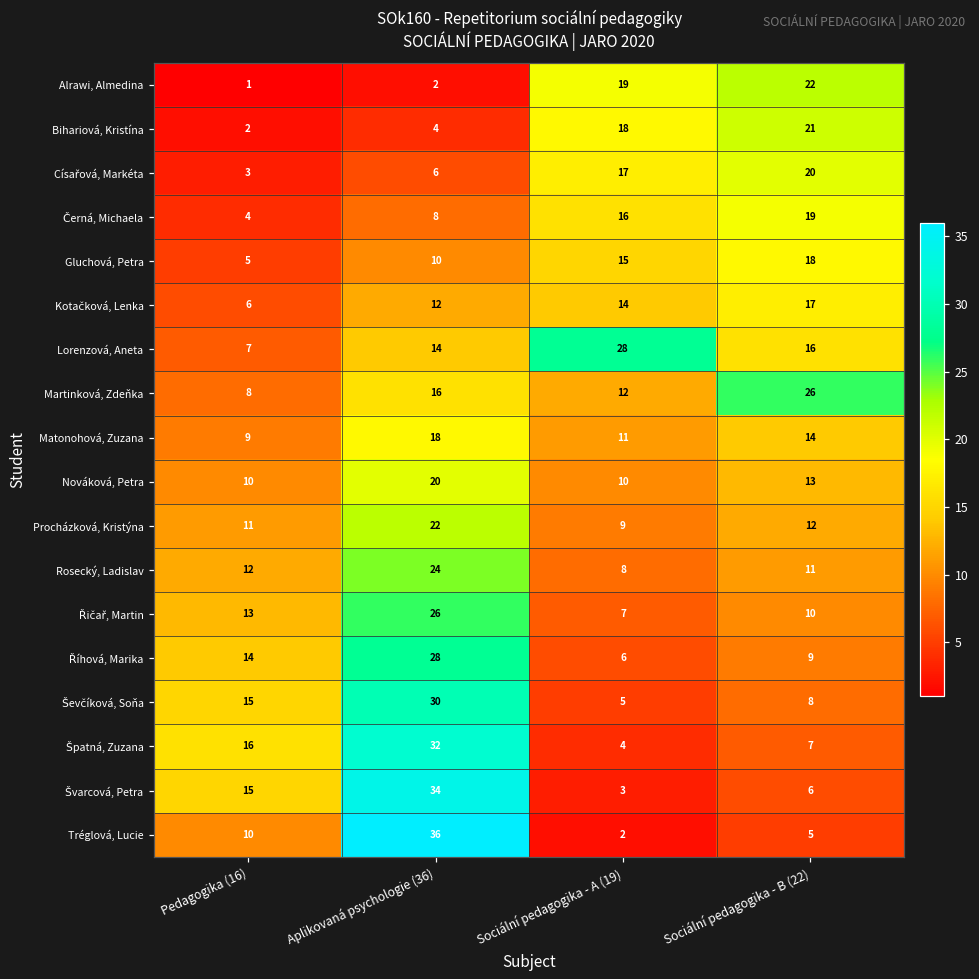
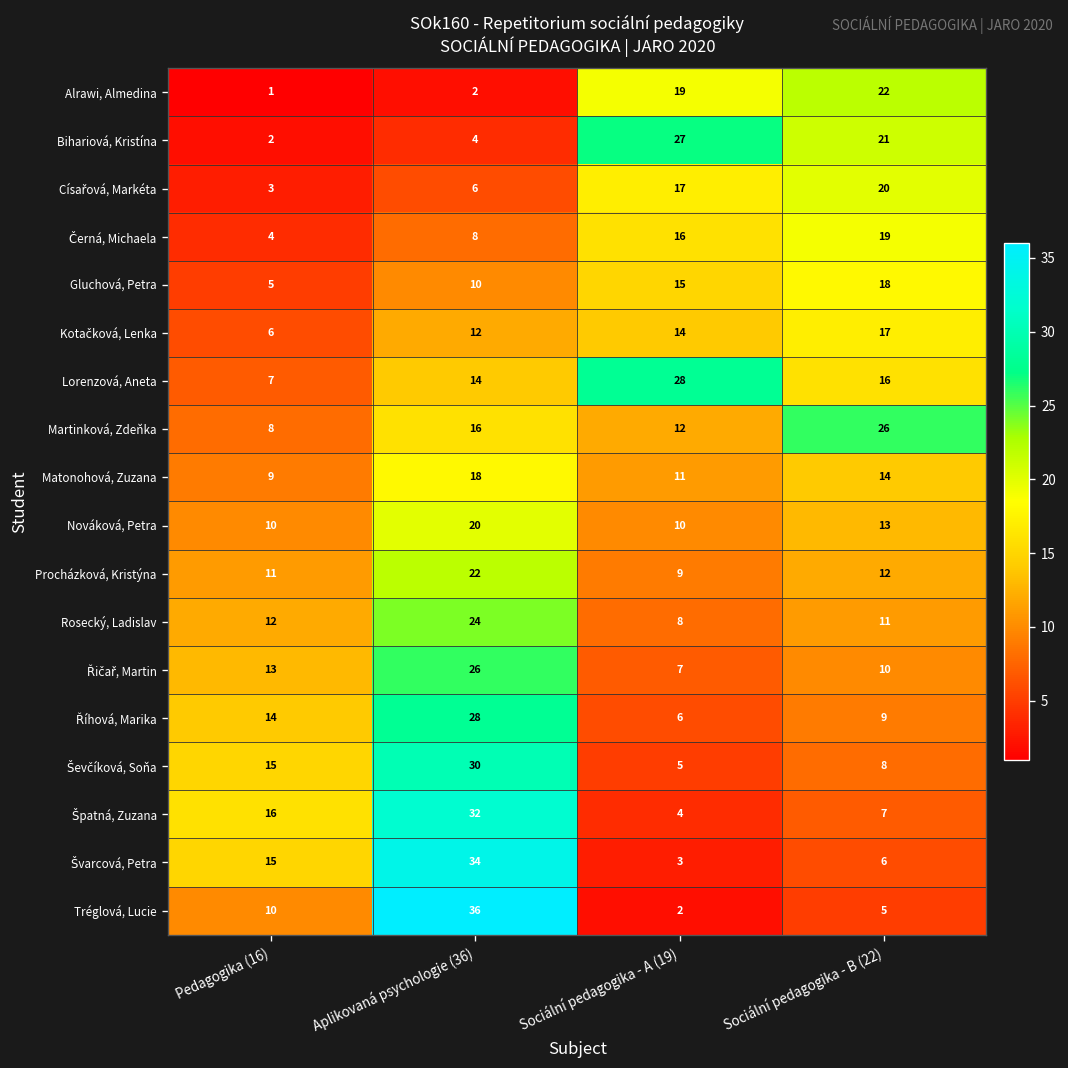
Bihariová, Kristína, Sociální pedagogika - A (19): 18 -> 27
